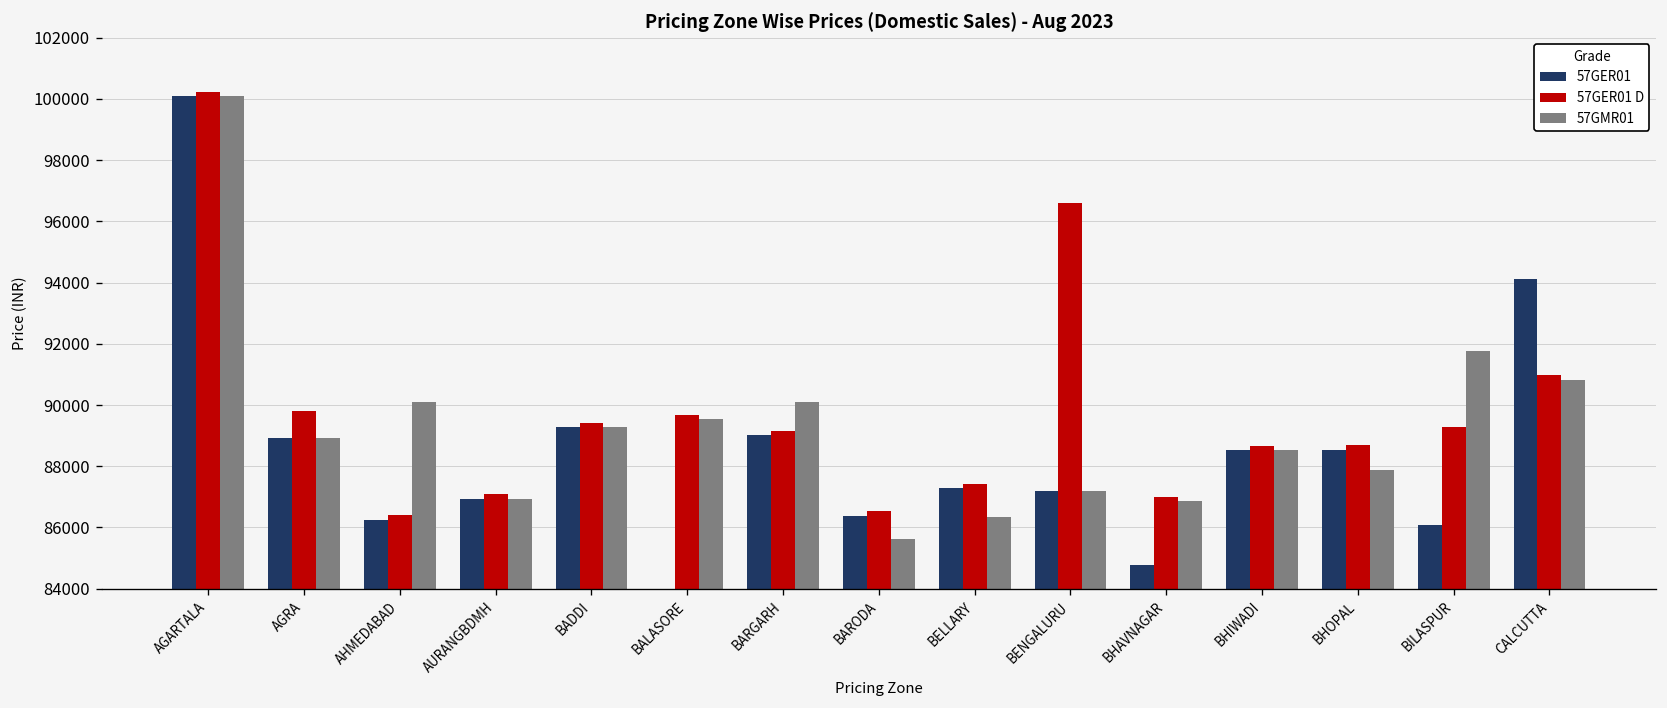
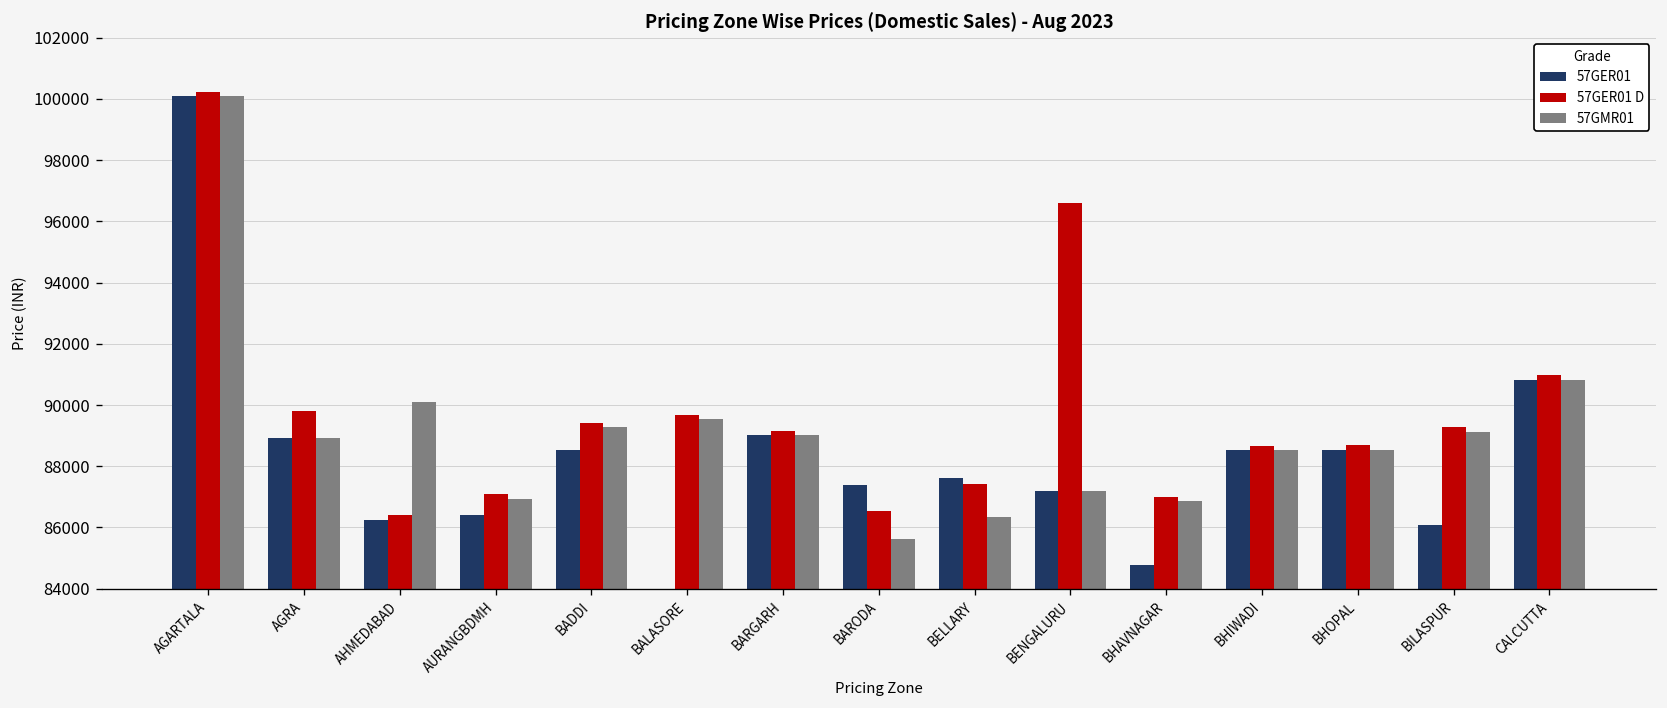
57GER01, AURANGBDMH: 86900 -> 86400
57GER01, BADDI: 89300 -> 88500
57GMR01, BARGARH: 90100 -> 89000
57GER01, BARODA: 86400 -> 87400
57GER01, BELLARY: 87300 -> 87600
57GMR01, BHOPAL: 87900 -> 88500
57GMR01, BILASPUR: 91800 -> 89100
57GER01, CALCUTTA: 94100 -> 90800
